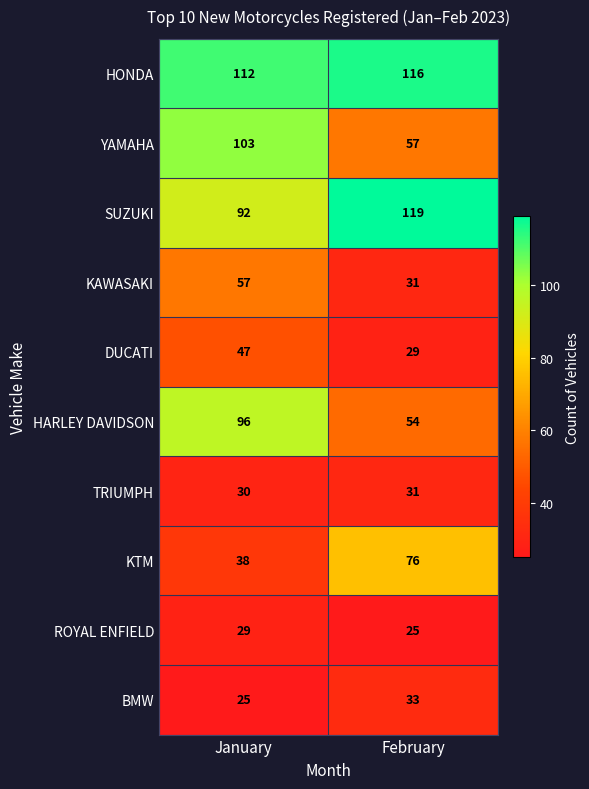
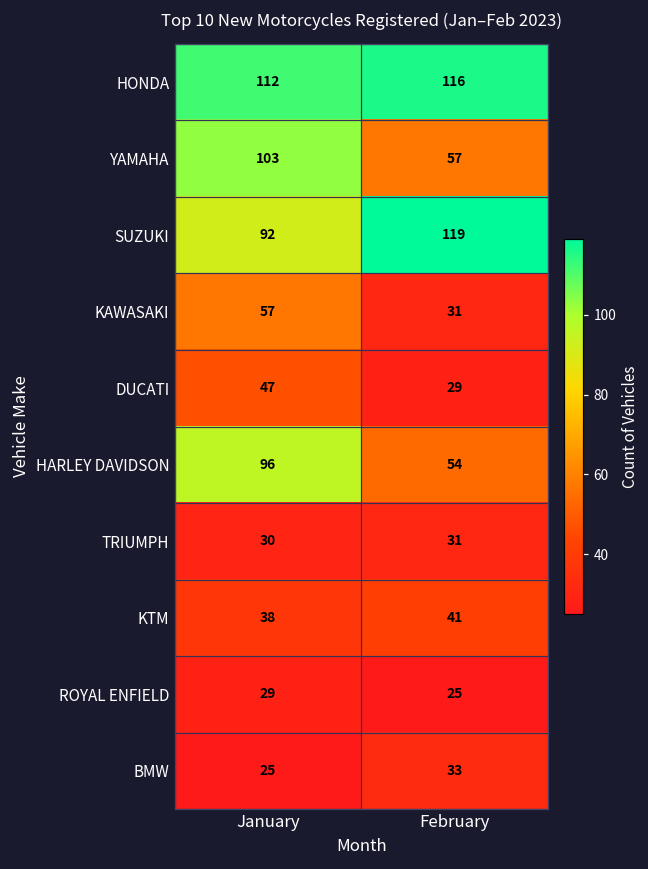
KTM, February: 76 -> 41
